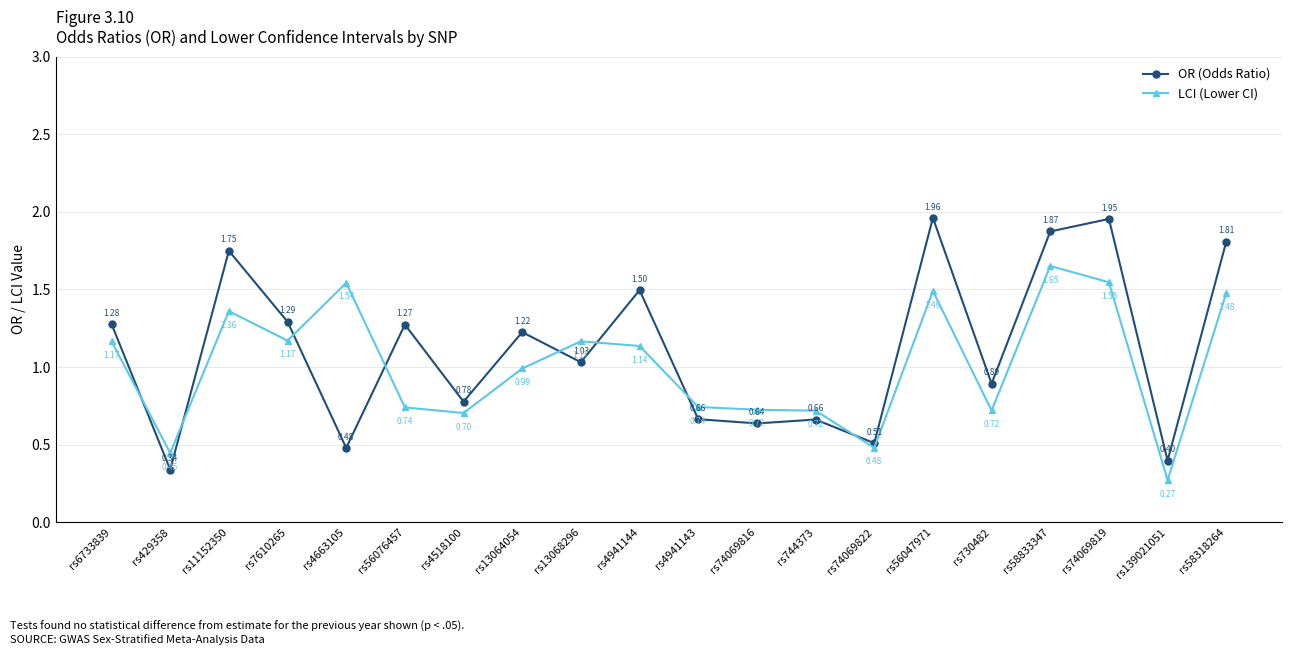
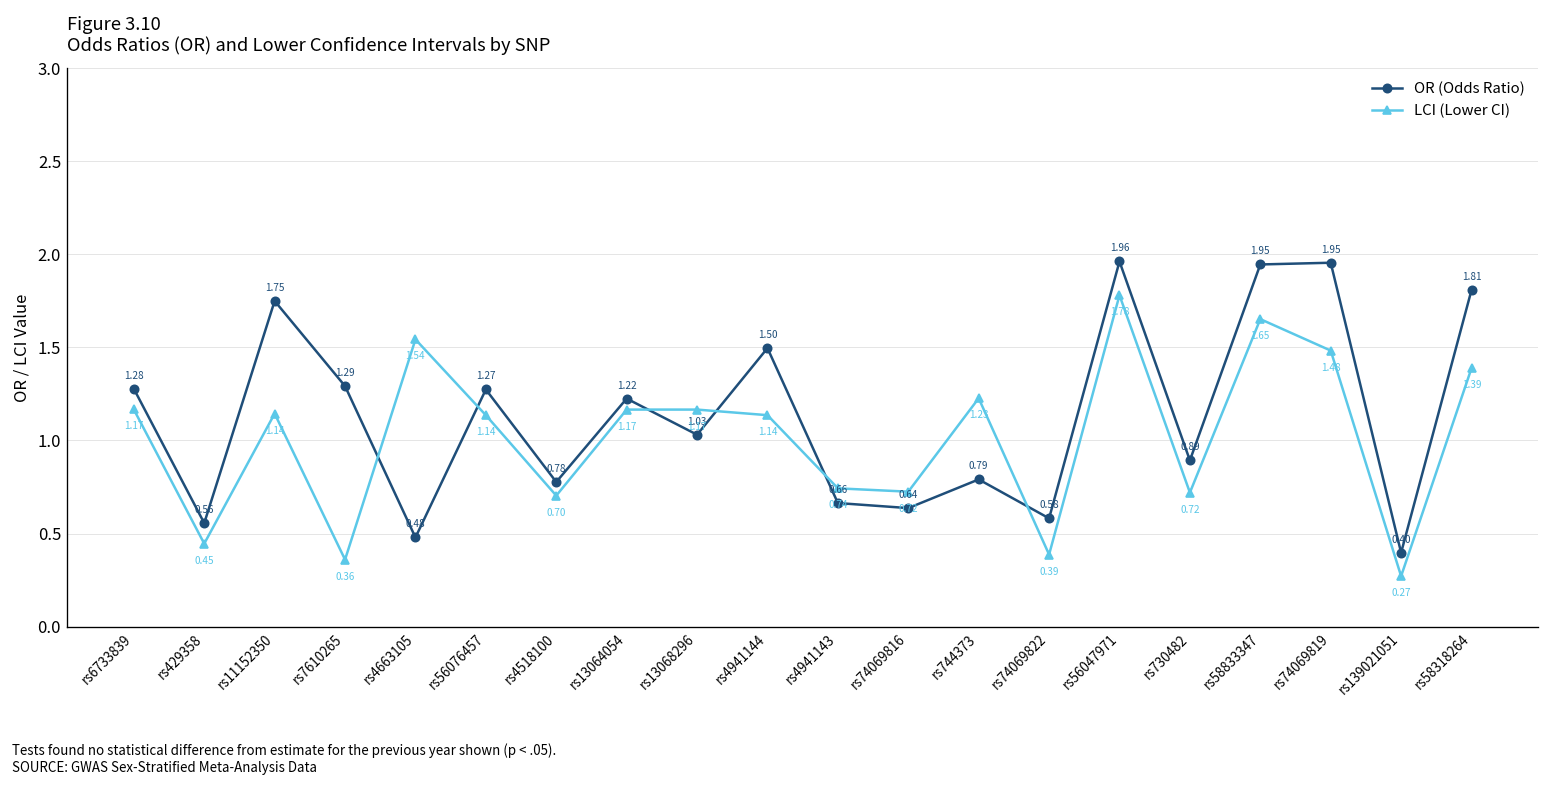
OR (Odds Ratio), rs429358: 0.34 -> 0.56
LCI (Lower CI), rs11152350: 1.36 -> 1.14
LCI (Lower CI), rs7610265: 1.17 -> 0.36
LCI (Lower CI), rs56076457: 0.74 -> 1.14
LCI (Lower CI), rs13064054: 0.99 -> 1.17
OR (Odds Ratio), rs744373: 0.66 -> 0.79
LCI (Lower CI), rs744373: 0.72 -> 1.23
OR (Odds Ratio), rs74069822: 0.51 -> 0.58
LCI (Lower CI), rs74069822: 0.48 -> 0.39
LCI (Lower CI), rs56047971: 1.49 -> 1.78
OR (Odds Ratio), rs58833347: 1.87 -> 1.95
LCI (Lower CI), rs74069819: 1.55 -> 1.48
LCI (Lower CI), rs58318264: 1.48 -> 1.39
